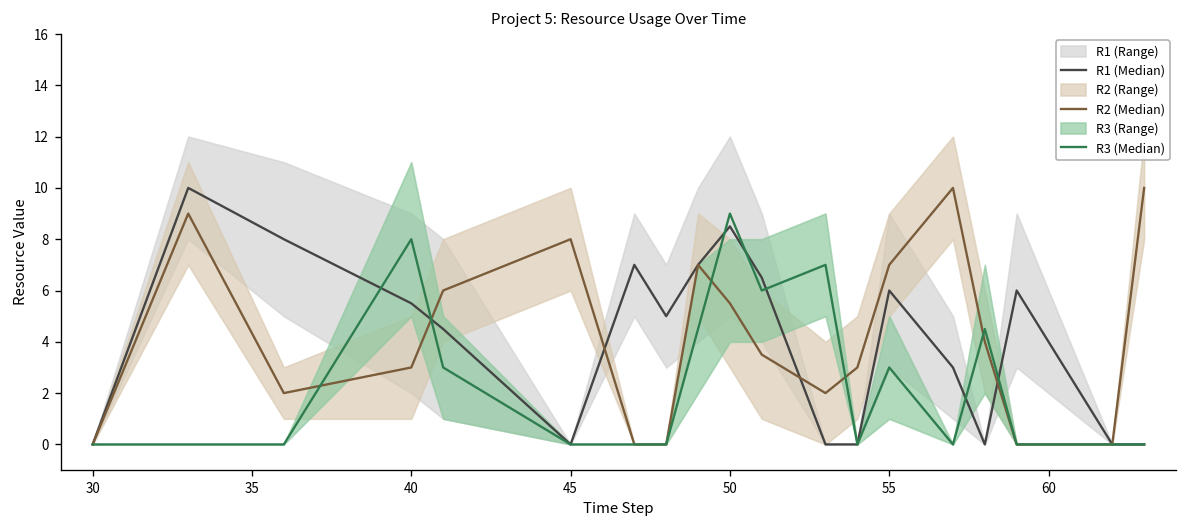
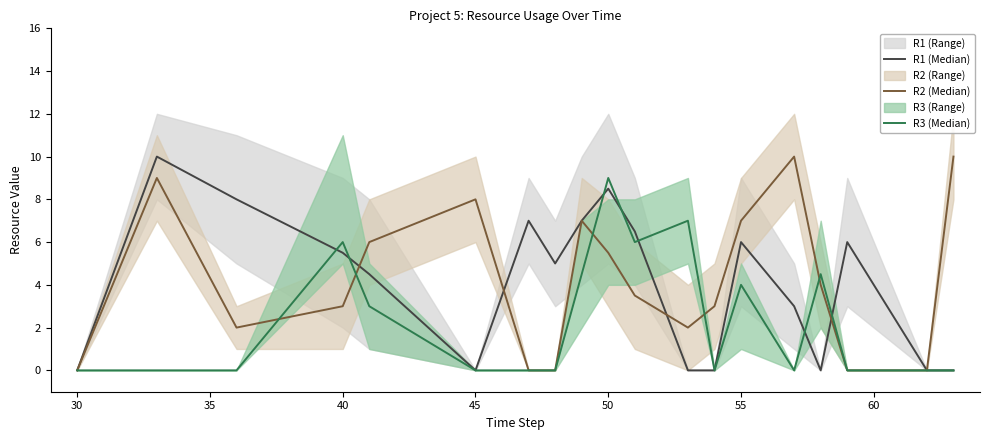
R3 (Median), 40: 8 -> 6
R3 (Median), 55: 3 -> 4
